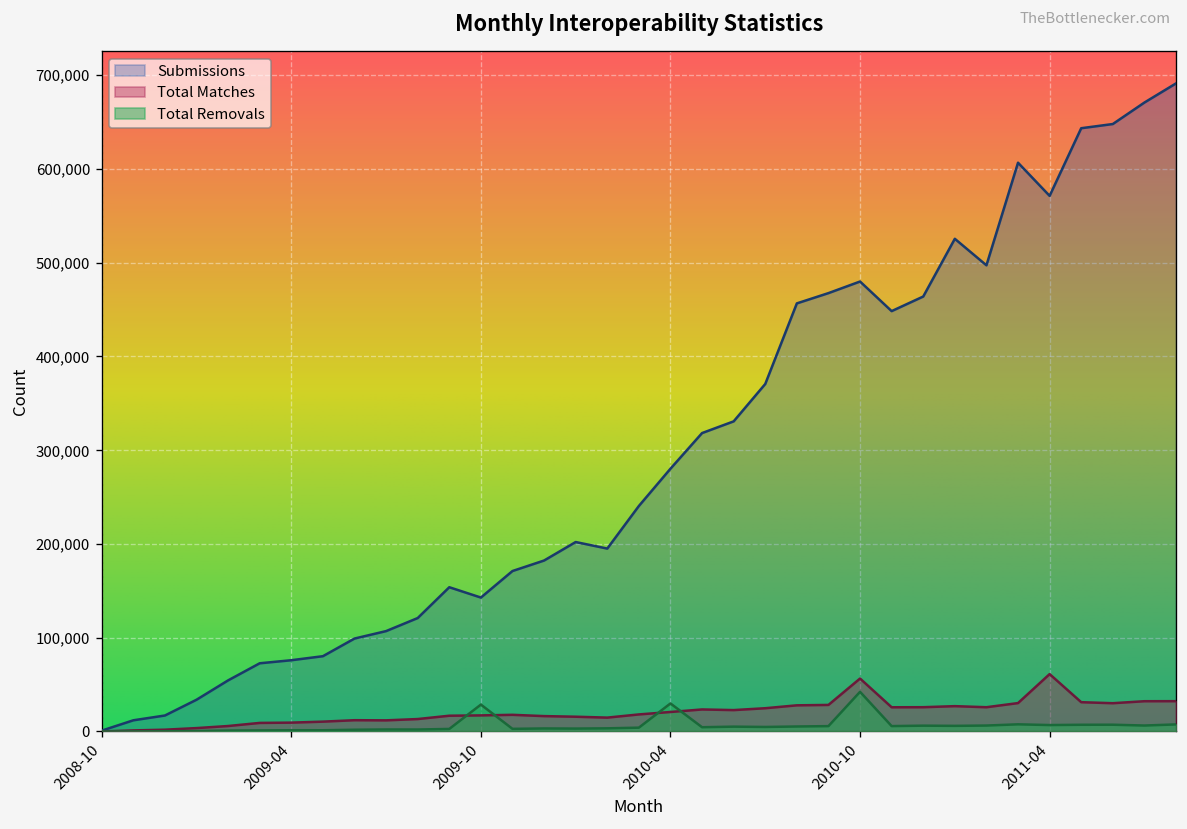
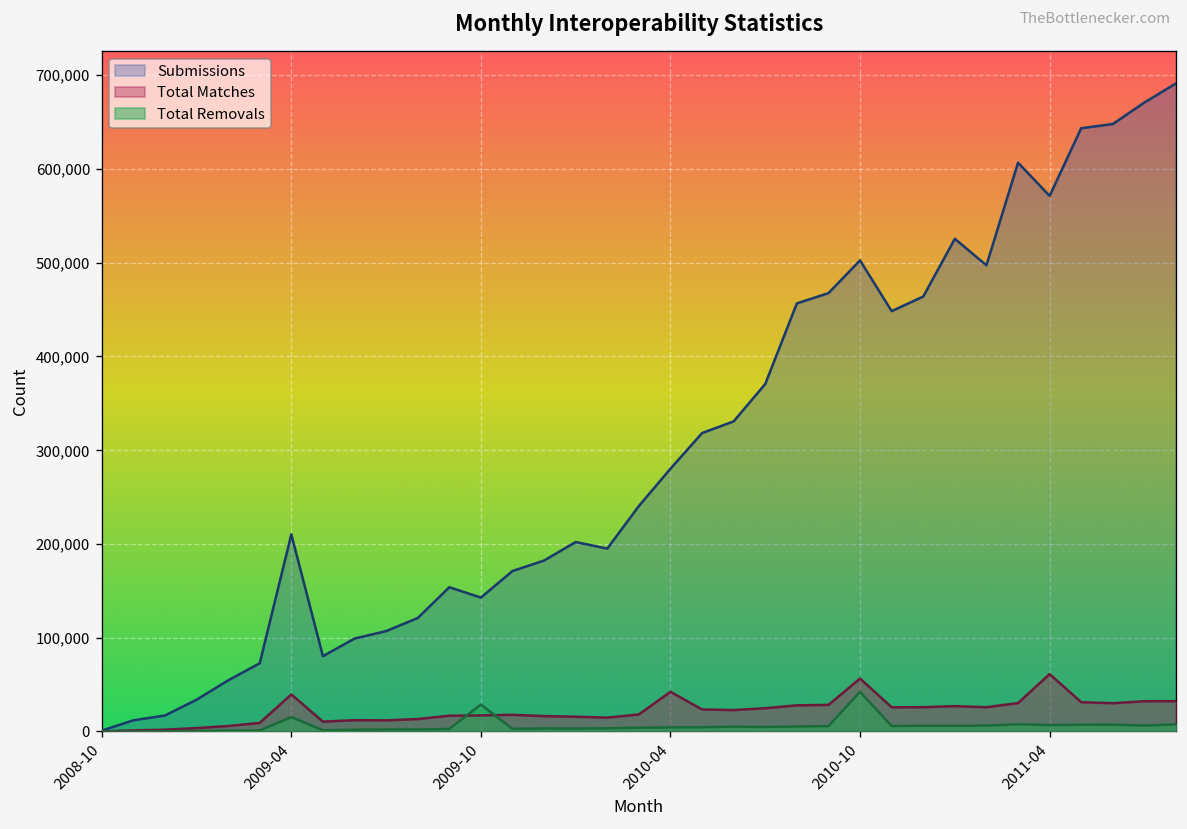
Submissions, 2009-04: 80,000 -> 210,000
Total Matches, 2009-04: 10,000 -> 40,000
Total Removals, 2009-04: 0 -> 20,000
Total Matches, 2010-04: 20,000 -> 40,000
Total Removals, 2010-04: 30,000 -> 0
Submissions, 2010-10: 480,000 -> 500,000
